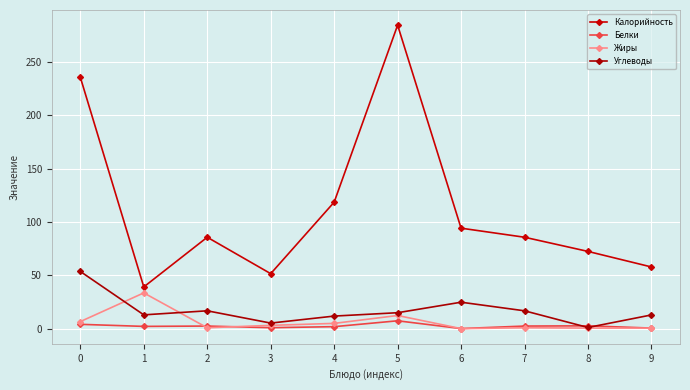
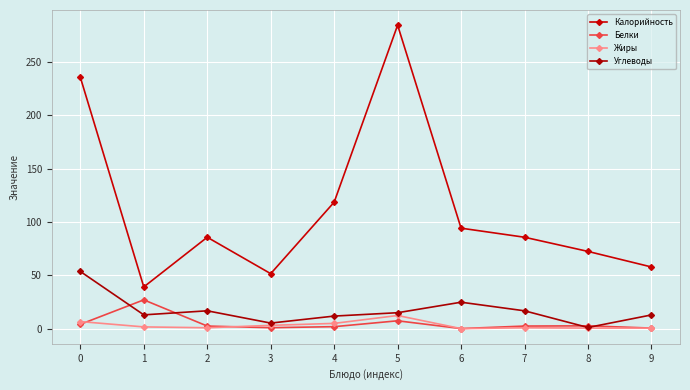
Белки, 1: 2 -> 27
Жиры, 1: 34 -> 2
